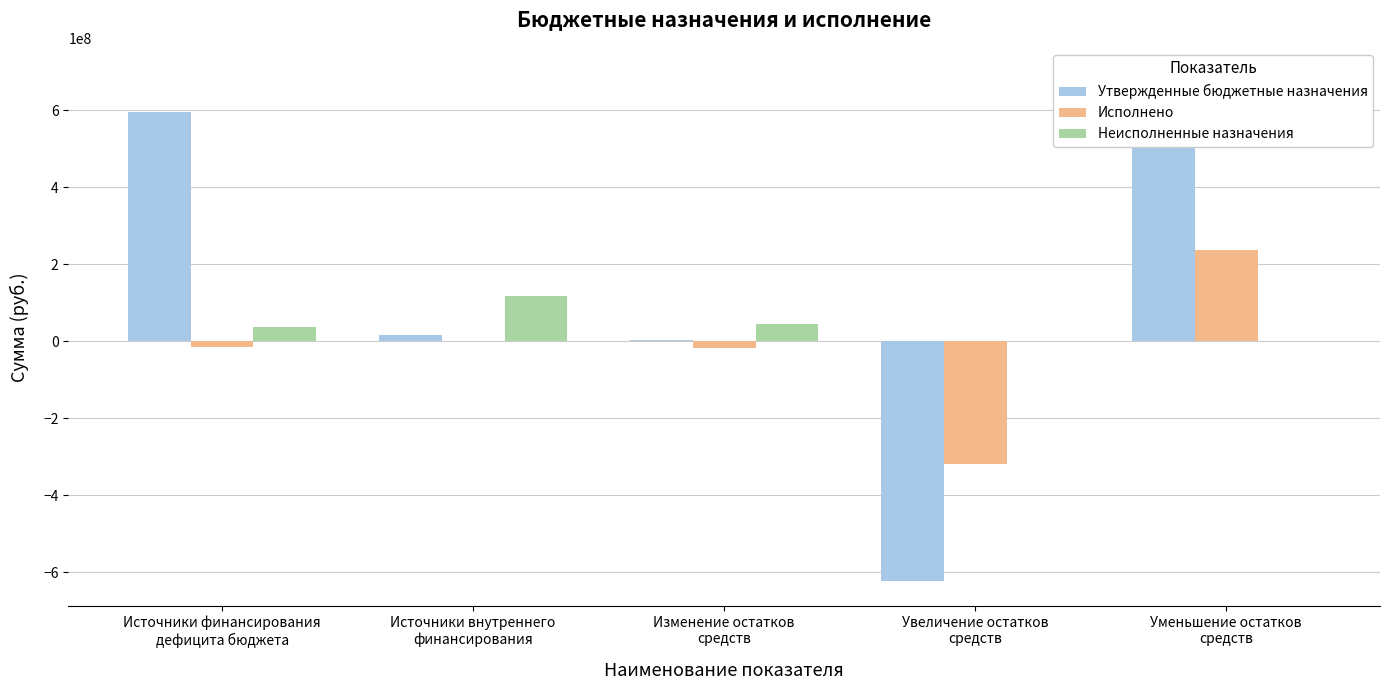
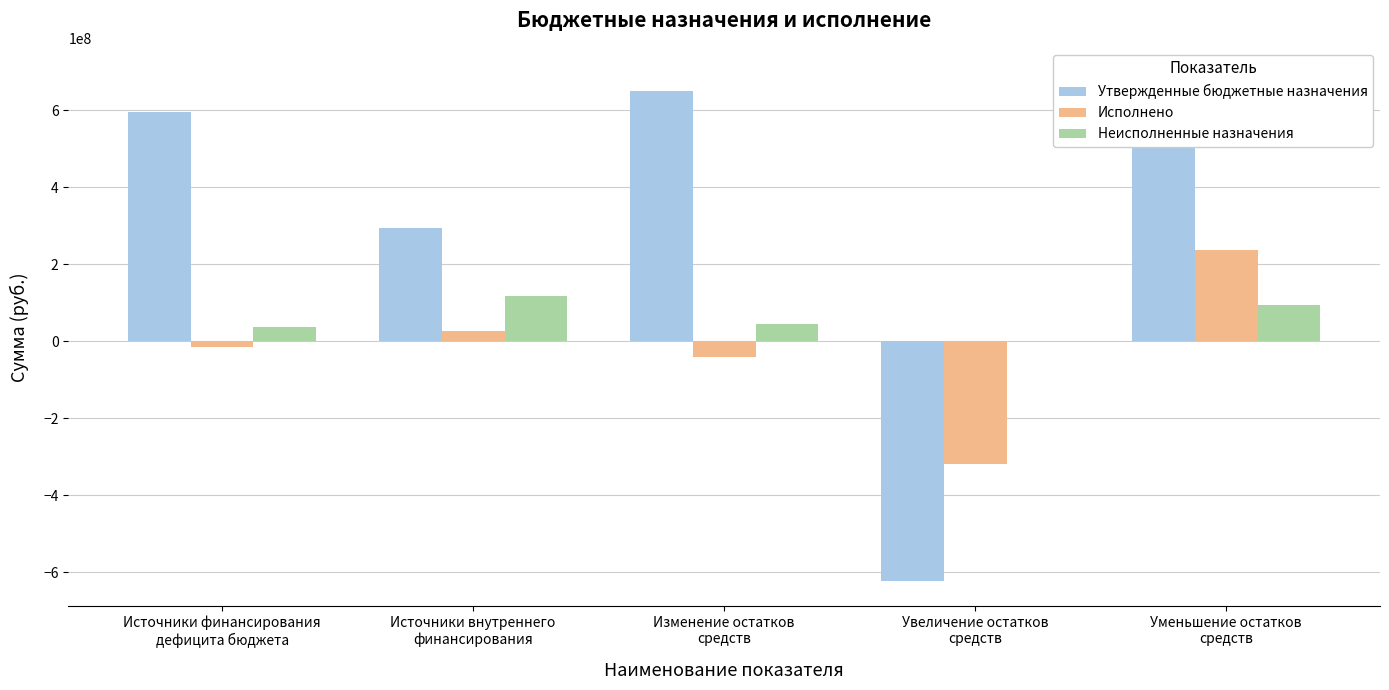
Утвержденные бюджетные назначения, Источники внутреннего финансирования: 20000000 -> 290000000
Исполнено, Источники внутреннего финансирования: 0 -> 30000000
Утвержденные бюджетные назначения, Изменение остатков средств: 0 -> 650000000
Исполнено, Изменение остатков средств: -20000000 -> -40000000
Неисполненные назначения, Уменьшение остатков средств: 0 -> 90000000
